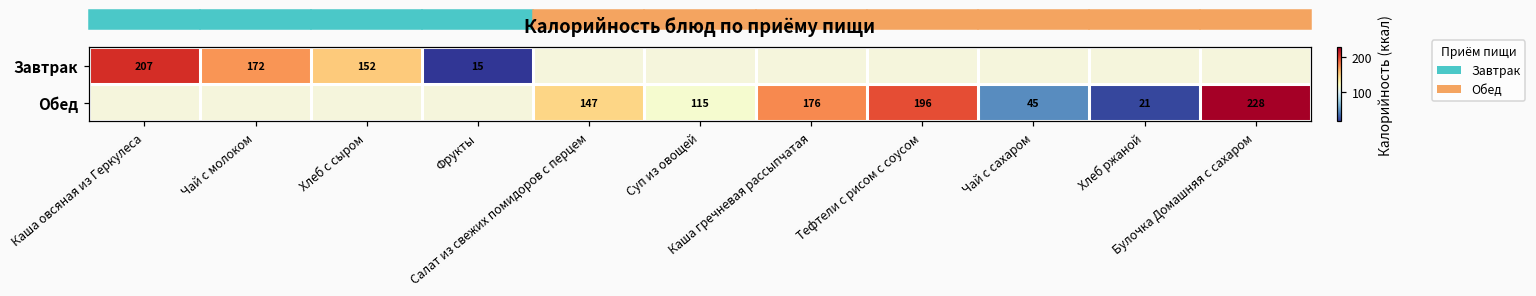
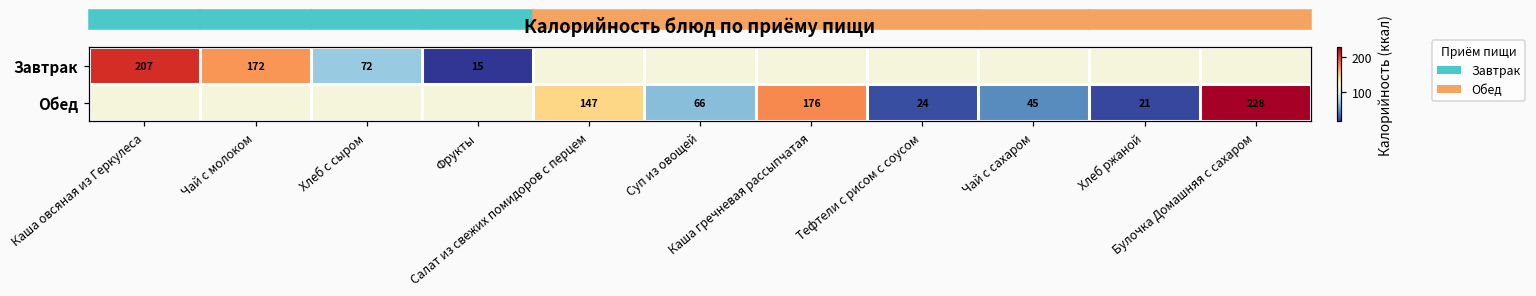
Завтрак, Хлеб с сыром: 152 -> 72
Обед, Суп из овощей: 115 -> 66
Обед, Тефтели с рисом с соусом: 196 -> 24
